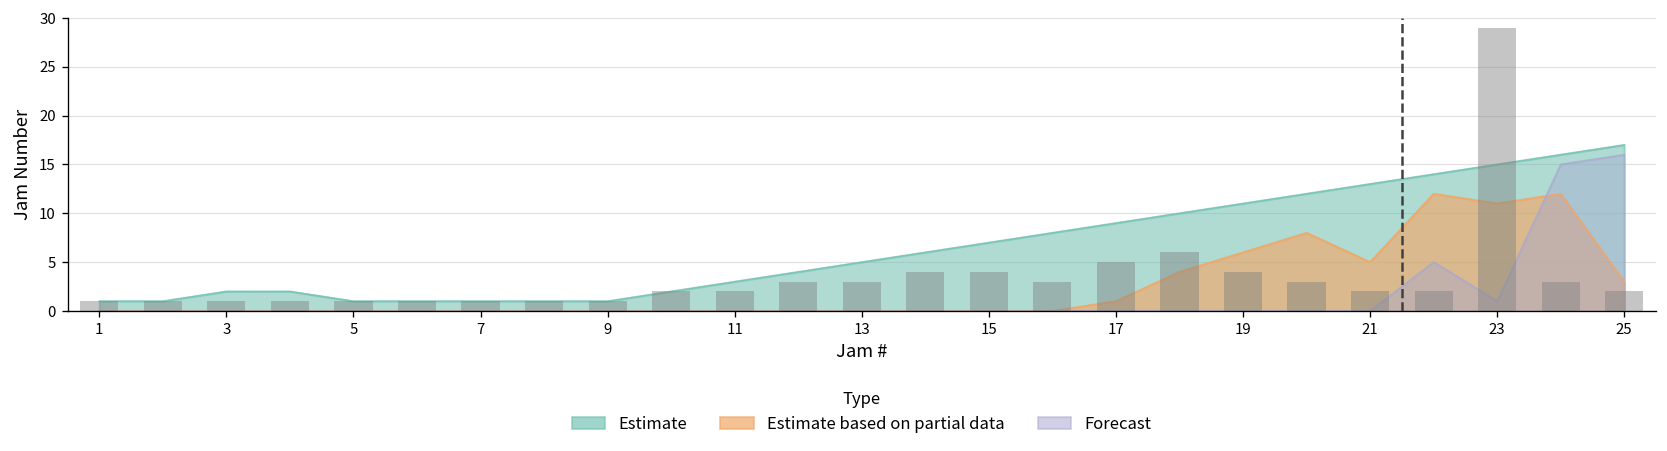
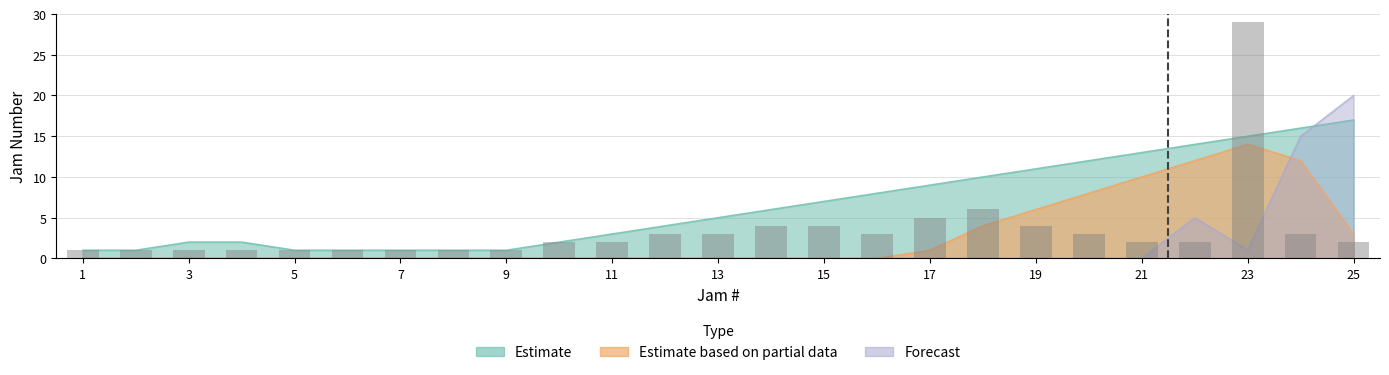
Estimate based on partial data, 21: 5 -> 10
Estimate based on partial data, 23: 11 -> 14
Forecast, 25: 16 -> 20
